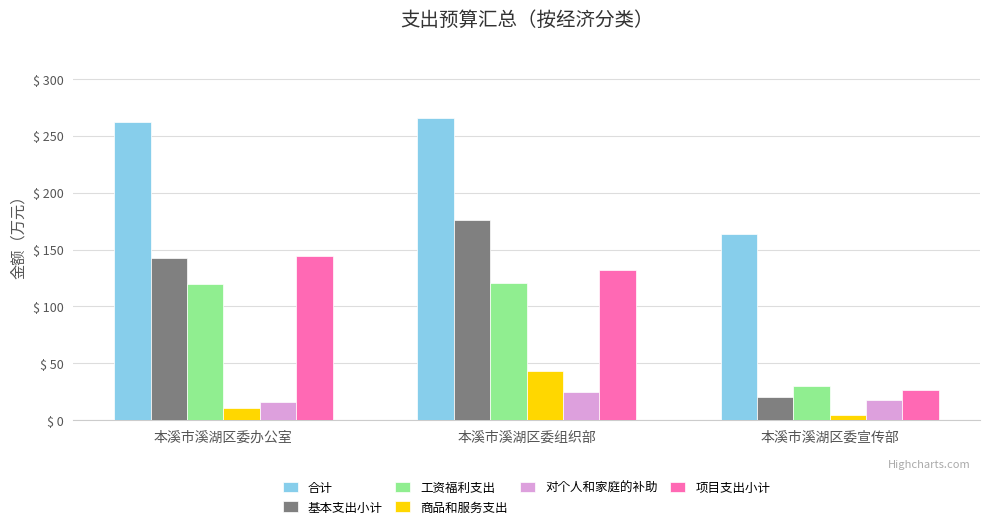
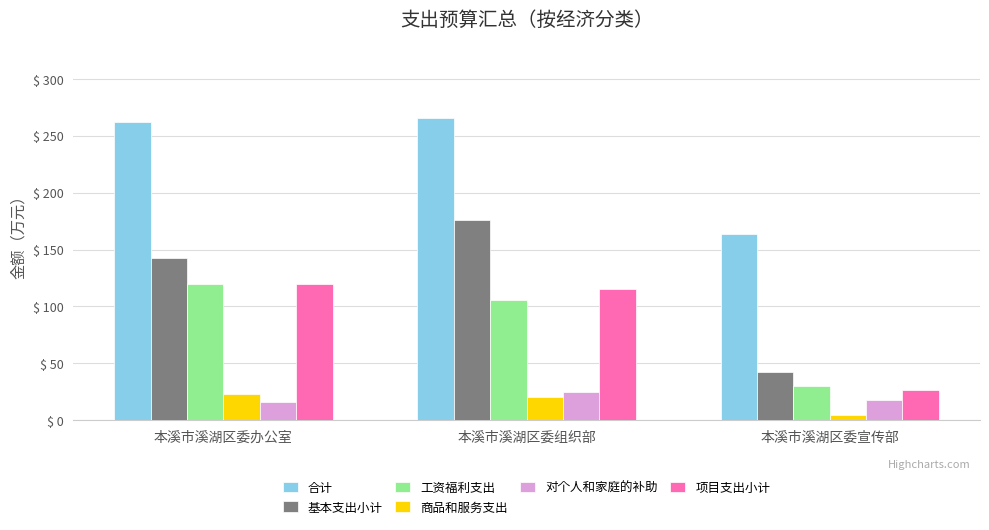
商品和服务支出, 本溪市溪湖区委办公室: $ 11 -> $ 23
项目支出小计, 本溪市溪湖区委办公室: $ 145 -> $ 120
工资福利支出, 本溪市溪湖区委组织部: $ 120 -> $ 105
商品和服务支出, 本溪市溪湖区委组织部: $ 43 -> $ 20
项目支出小计, 本溪市溪湖区委组织部: $ 132 -> $ 115
基本支出小计, 本溪市溪湖区委宣传部: $ 20 -> $ 42
